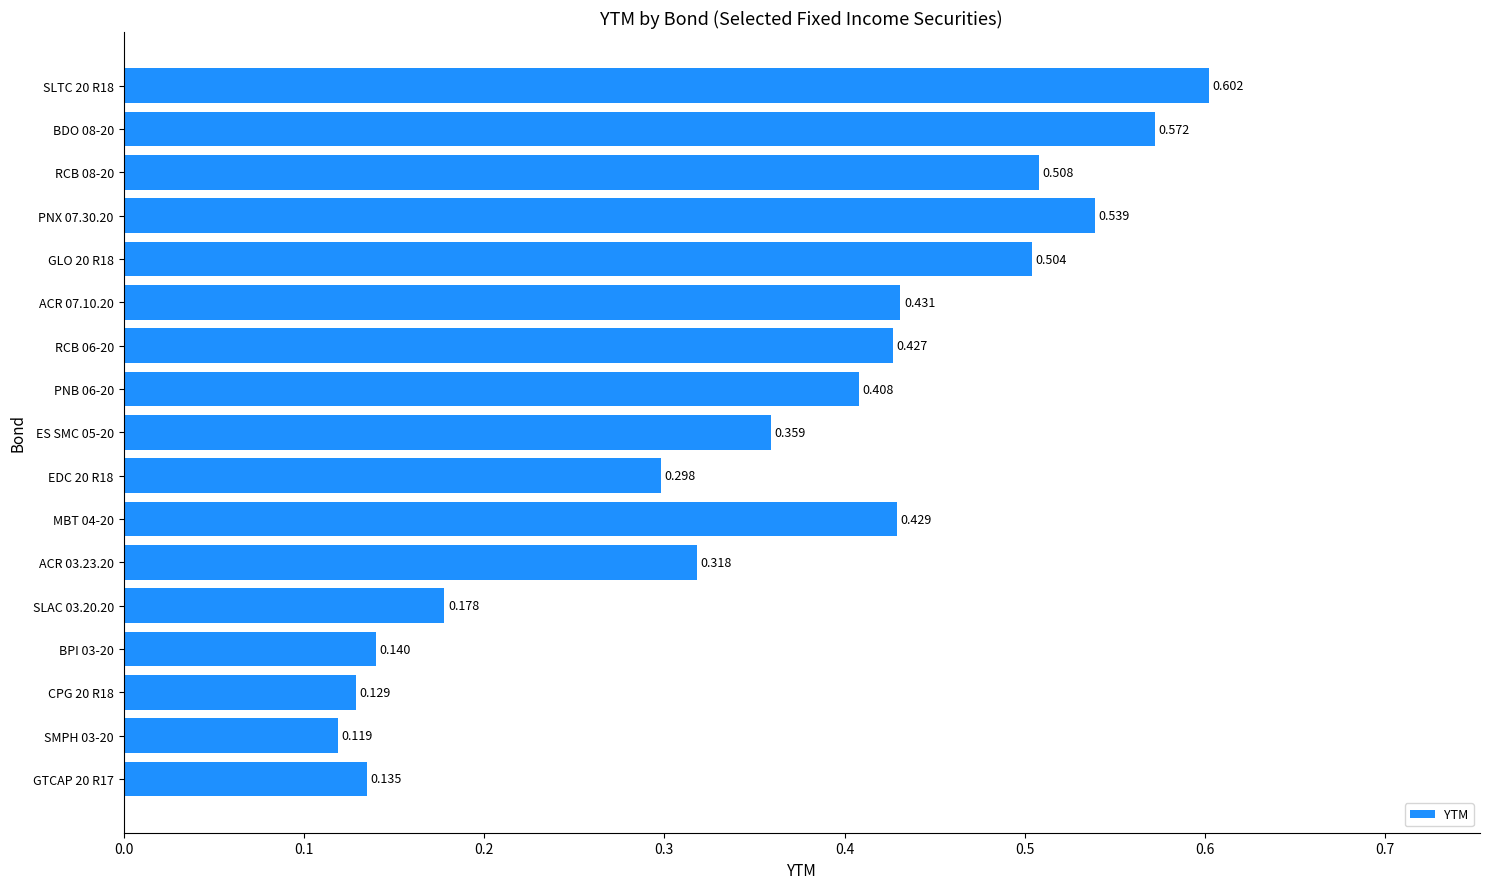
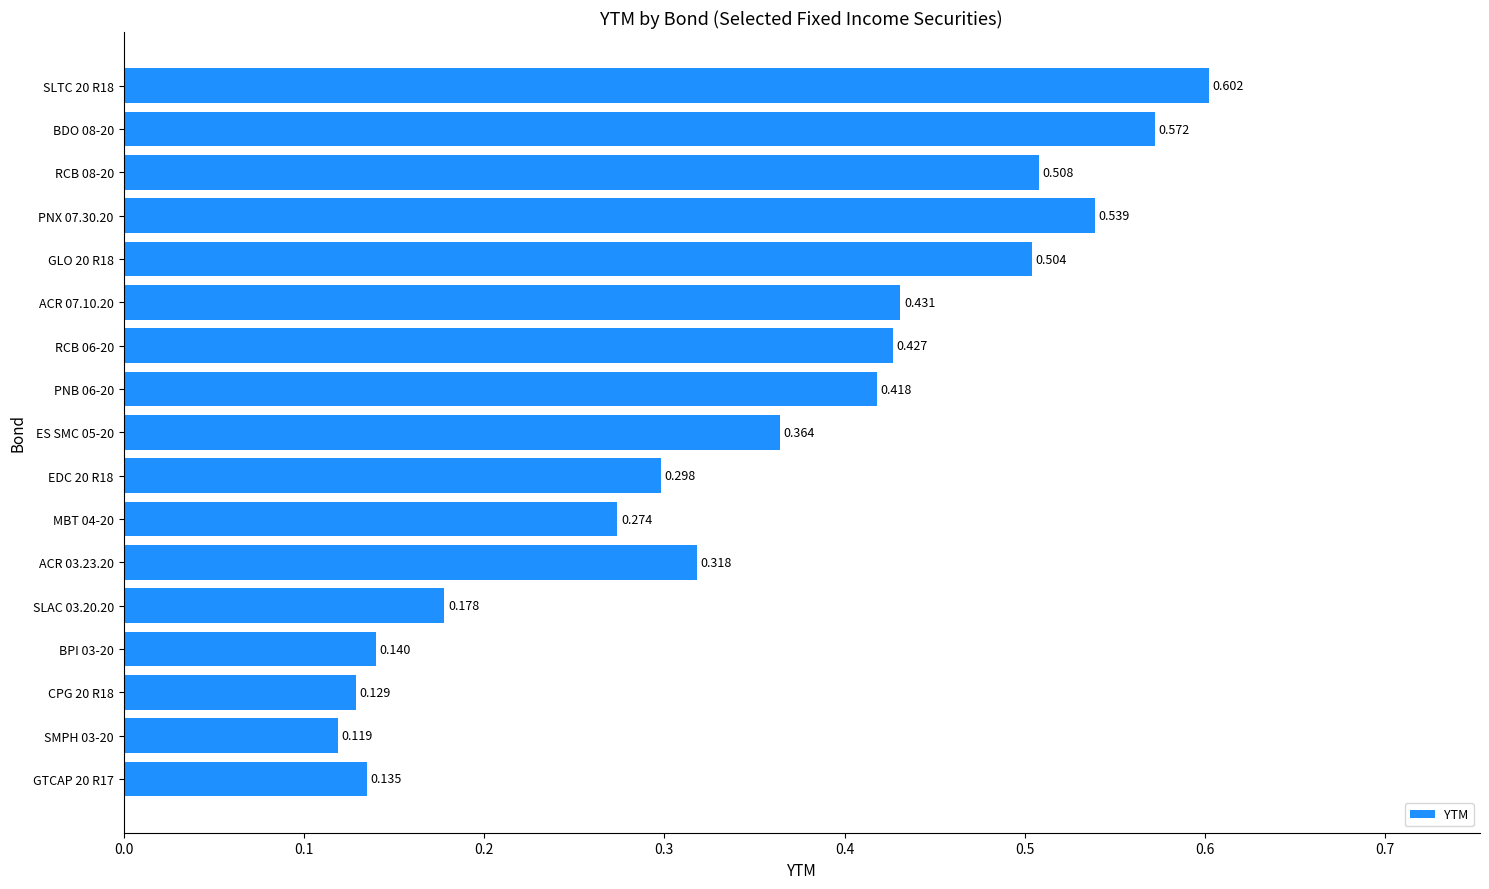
PNB 06-20: 0.408 -> 0.418
ES SMC 05-20: 0.359 -> 0.364
MBT 04-20: 0.429 -> 0.274
